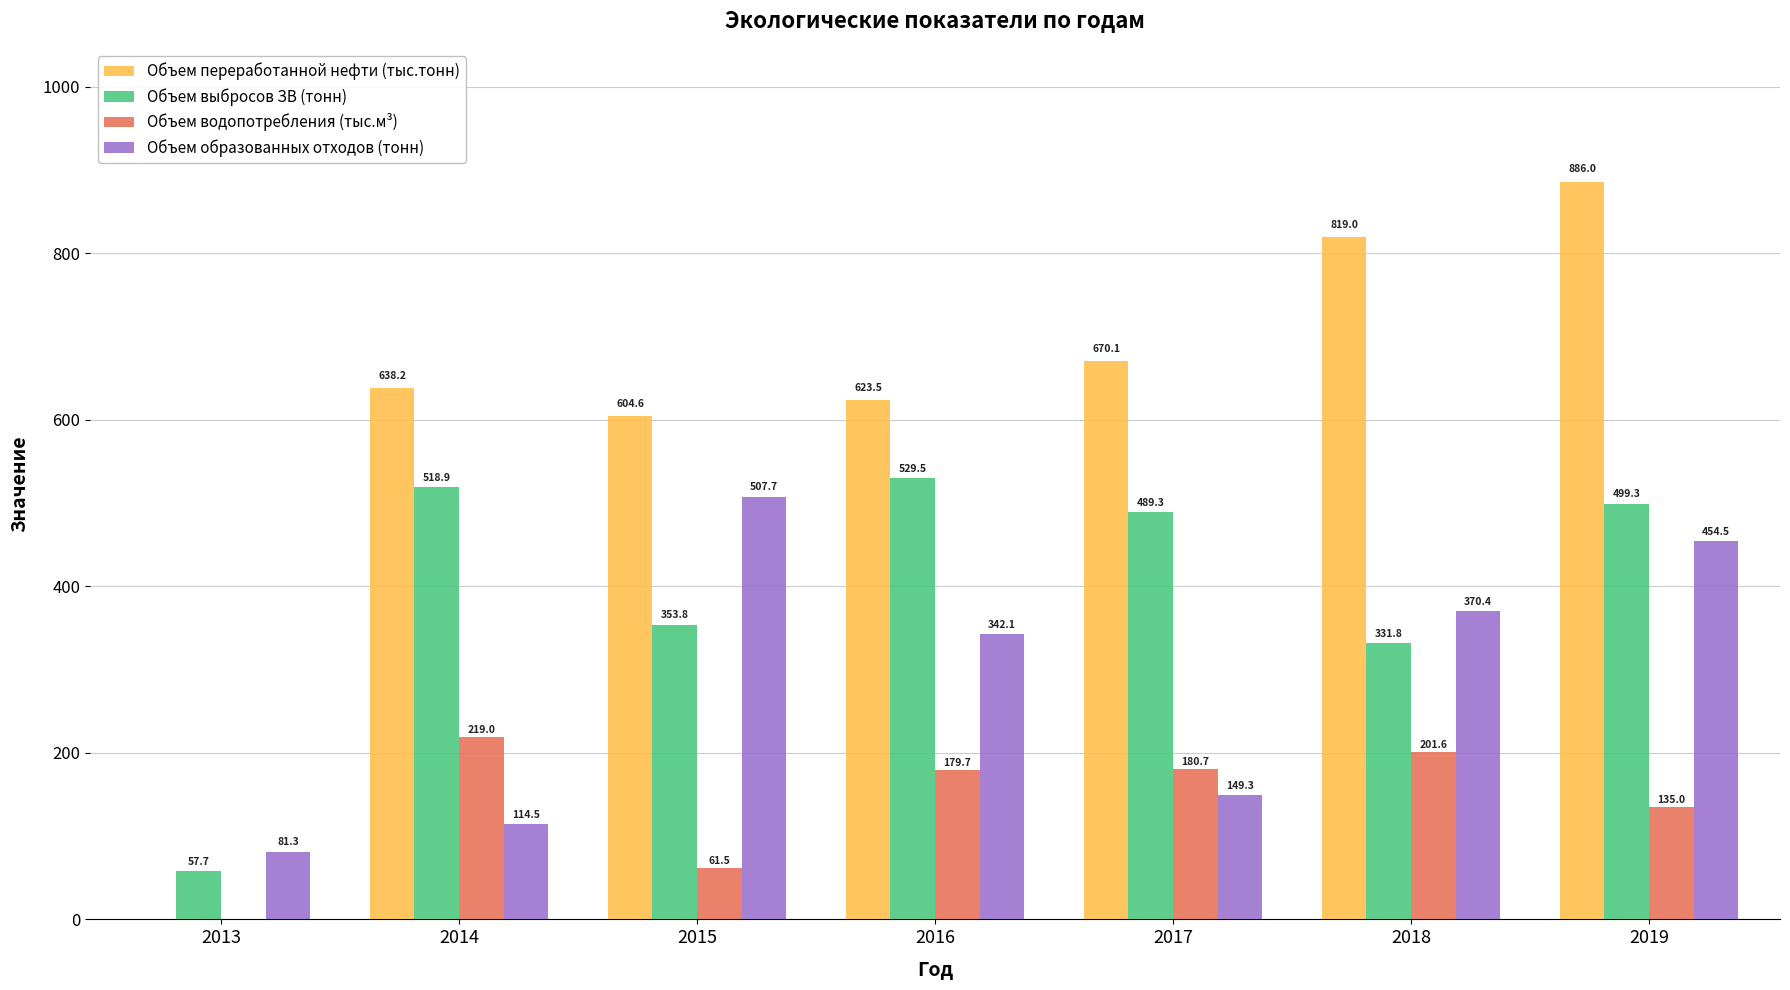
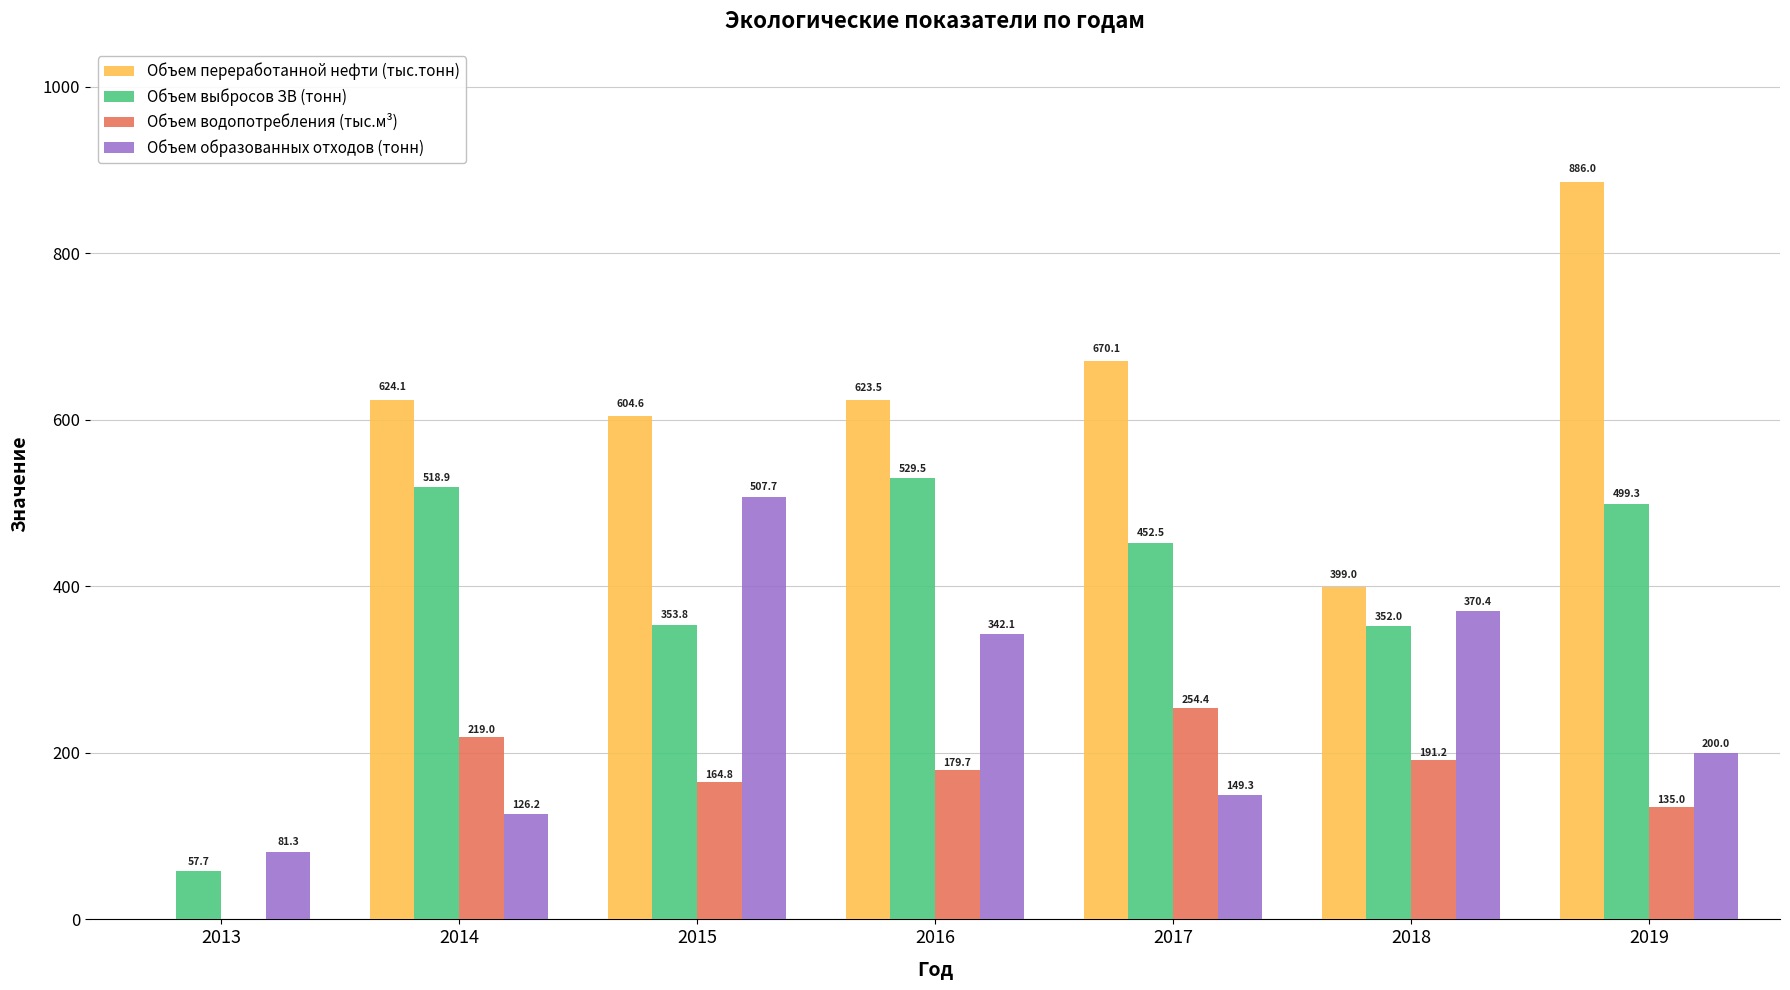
Объем переработанной нефти (тыс.тонн), 2014: 638.2 -> 624.1
Объем образованных отходов (тонн), 2014: 114.5 -> 126.2
Объем водопотребления (тыс.м³), 2015: 61.5 -> 164.8
Объем выбросов ЗВ (тонн), 2017: 489.3 -> 452.5
Объем водопотребления (тыс.м³), 2017: 180.7 -> 254.4
Объем переработанной нефти (тыс.тонн), 2018: 819.0 -> 399.0
Объем выбросов ЗВ (тонн), 2018: 331.8 -> 352.0
Объем водопотребления (тыс.м³), 2018: 201.6 -> 191.2
Объем образованных отходов (тонн), 2019: 454.5 -> 200.0
